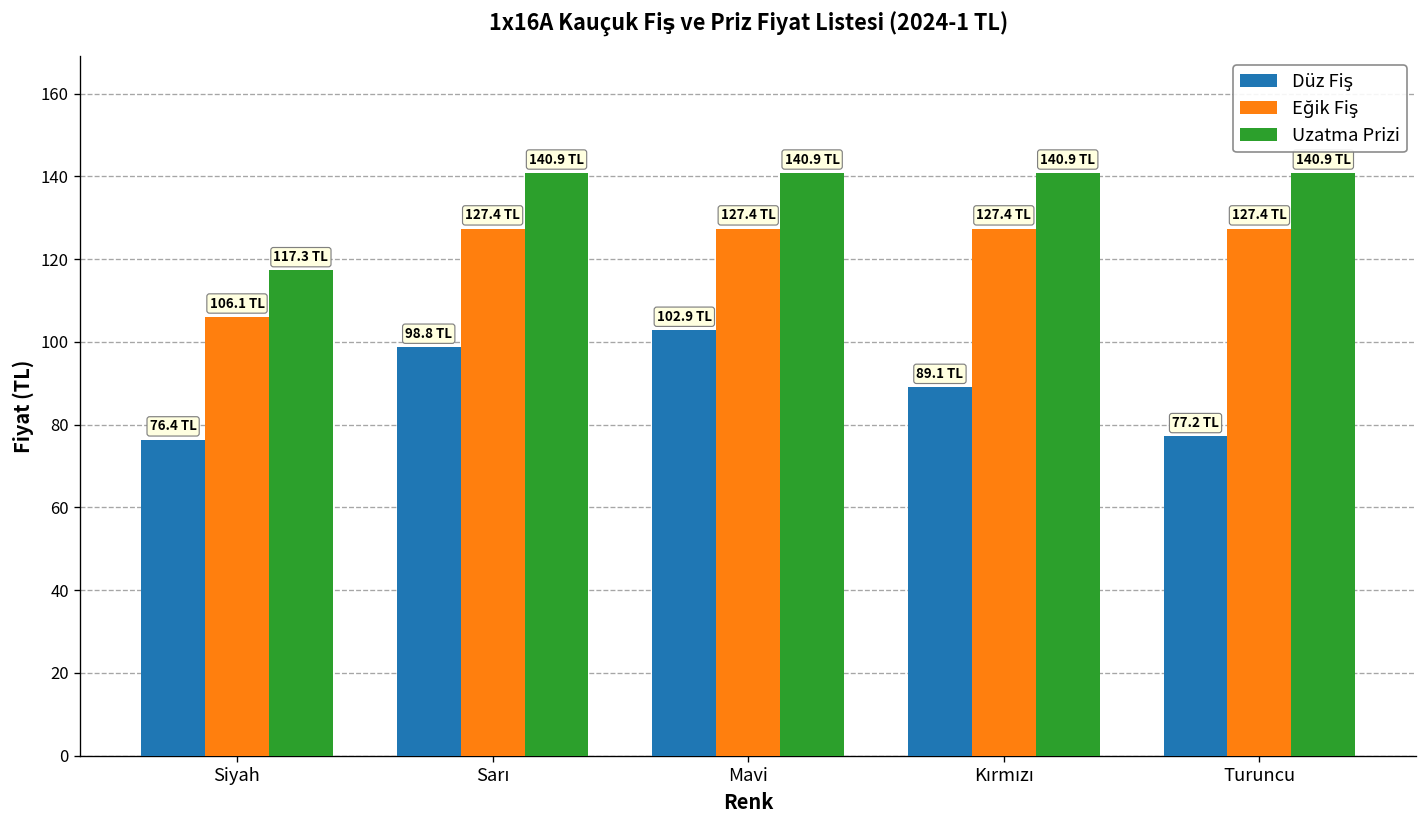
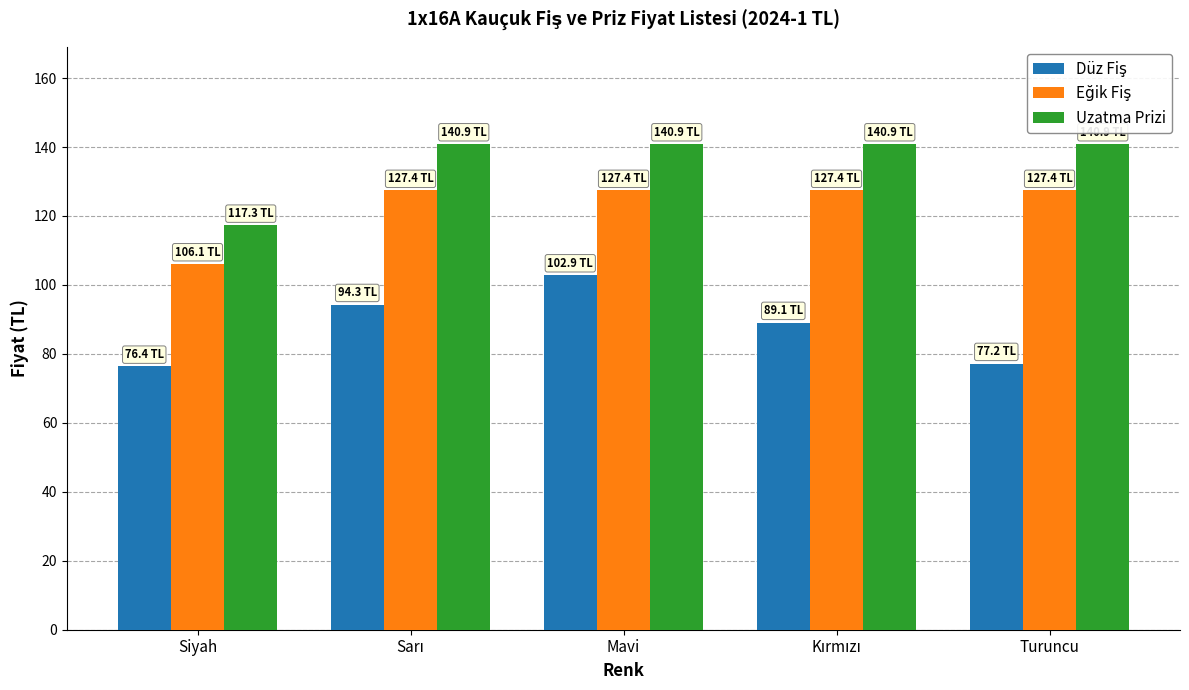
Düz Fiş, Sarı: 98.8 -> 94.3
